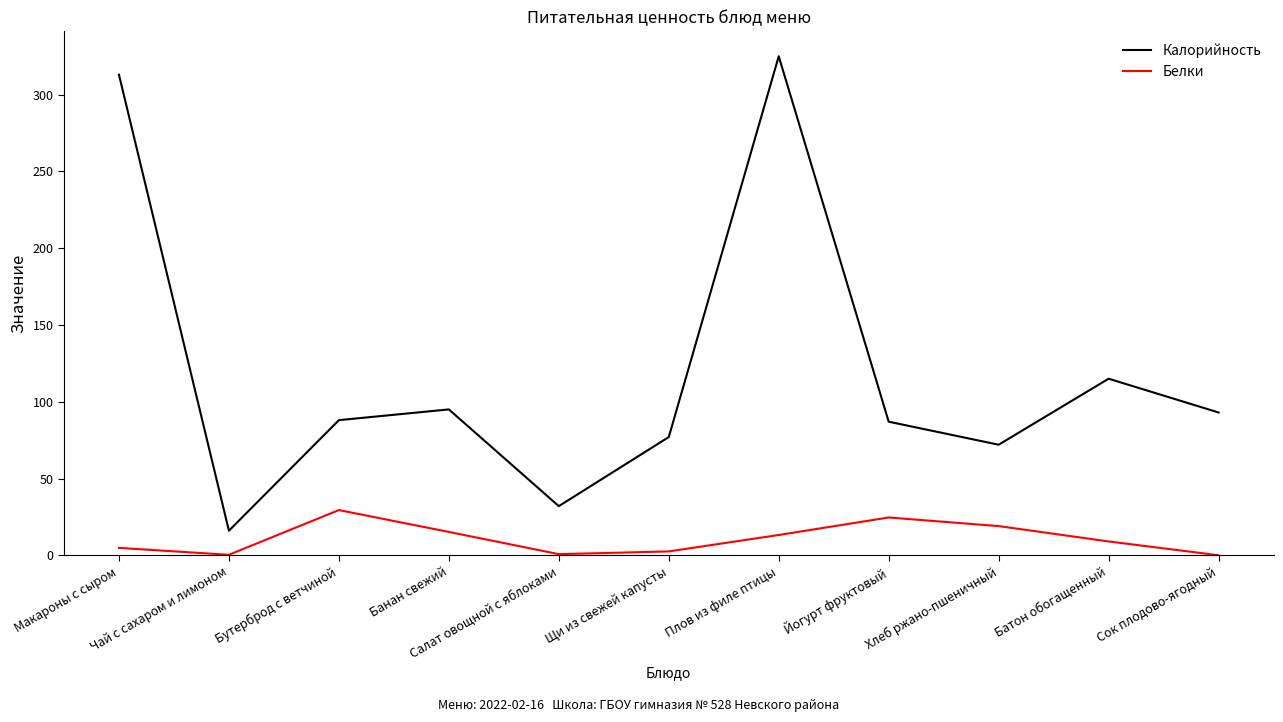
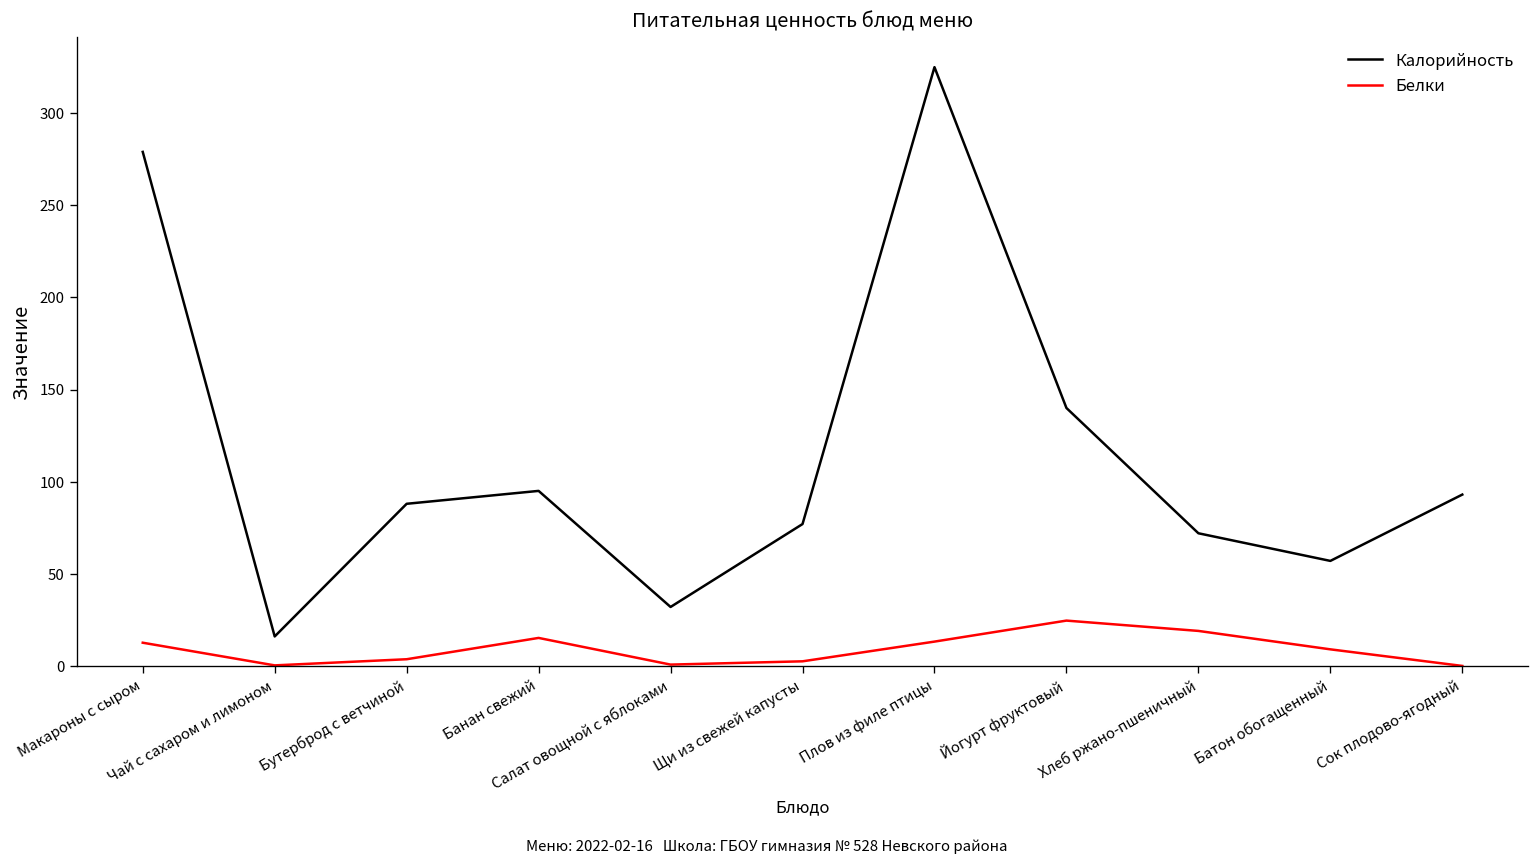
Калорийность, Макароны с сыром: 313 -> 279
Белки, Макароны с сыром: 5 -> 13
Белки, Бутерброд с ветчиной: 29 -> 4
Калорийность, Йогурт фруктовый: 87 -> 140
Калорийность, Батон обогащенный: 115 -> 57
